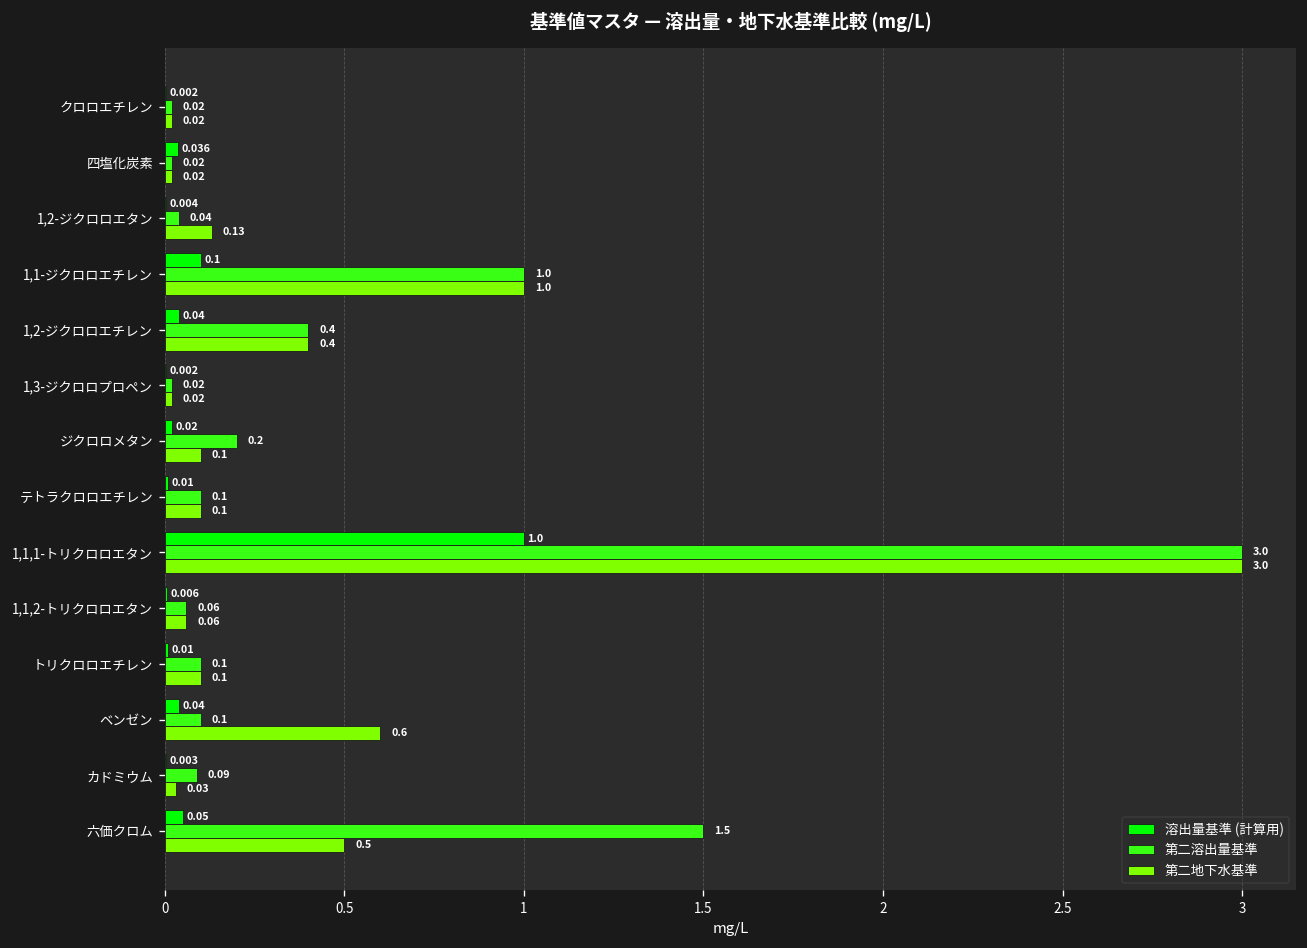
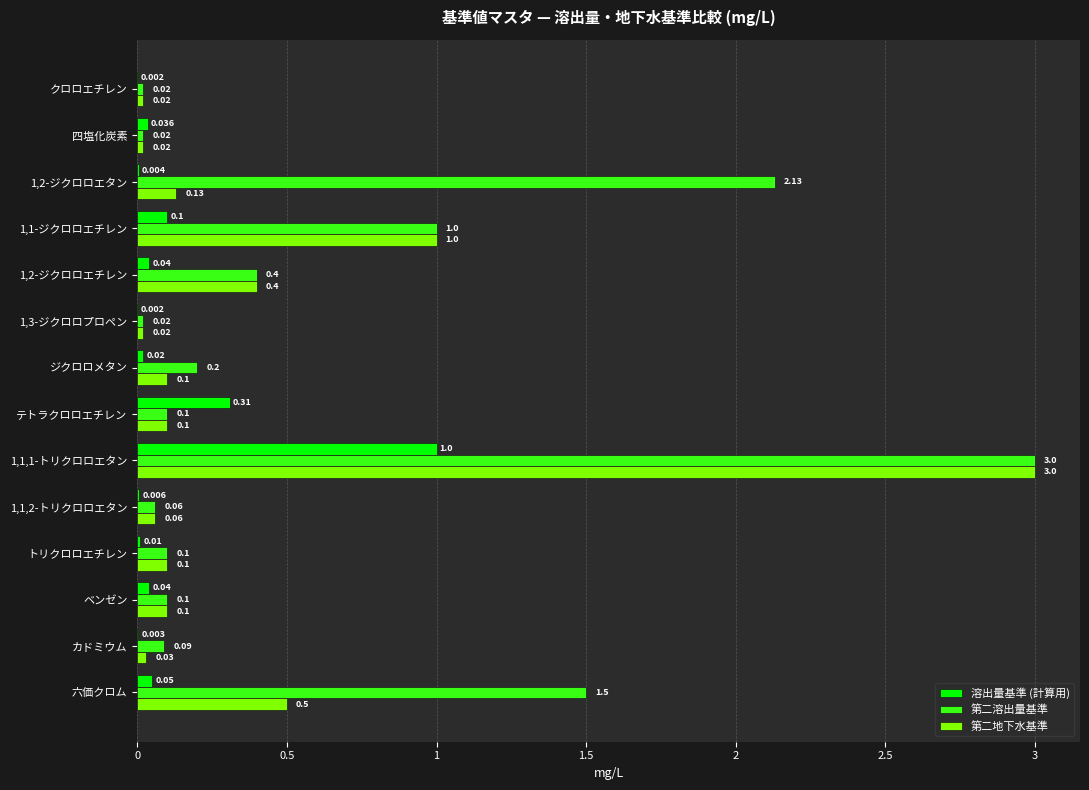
第二溶出量基準, 1,2-ジクロロエタン: 0.04 -> 2.13
溶出量基準 (計算用), テトラクロロエチレン: 0.01 -> 0.31
第二地下水基準, ベンゼン: 0.6 -> 0.1
